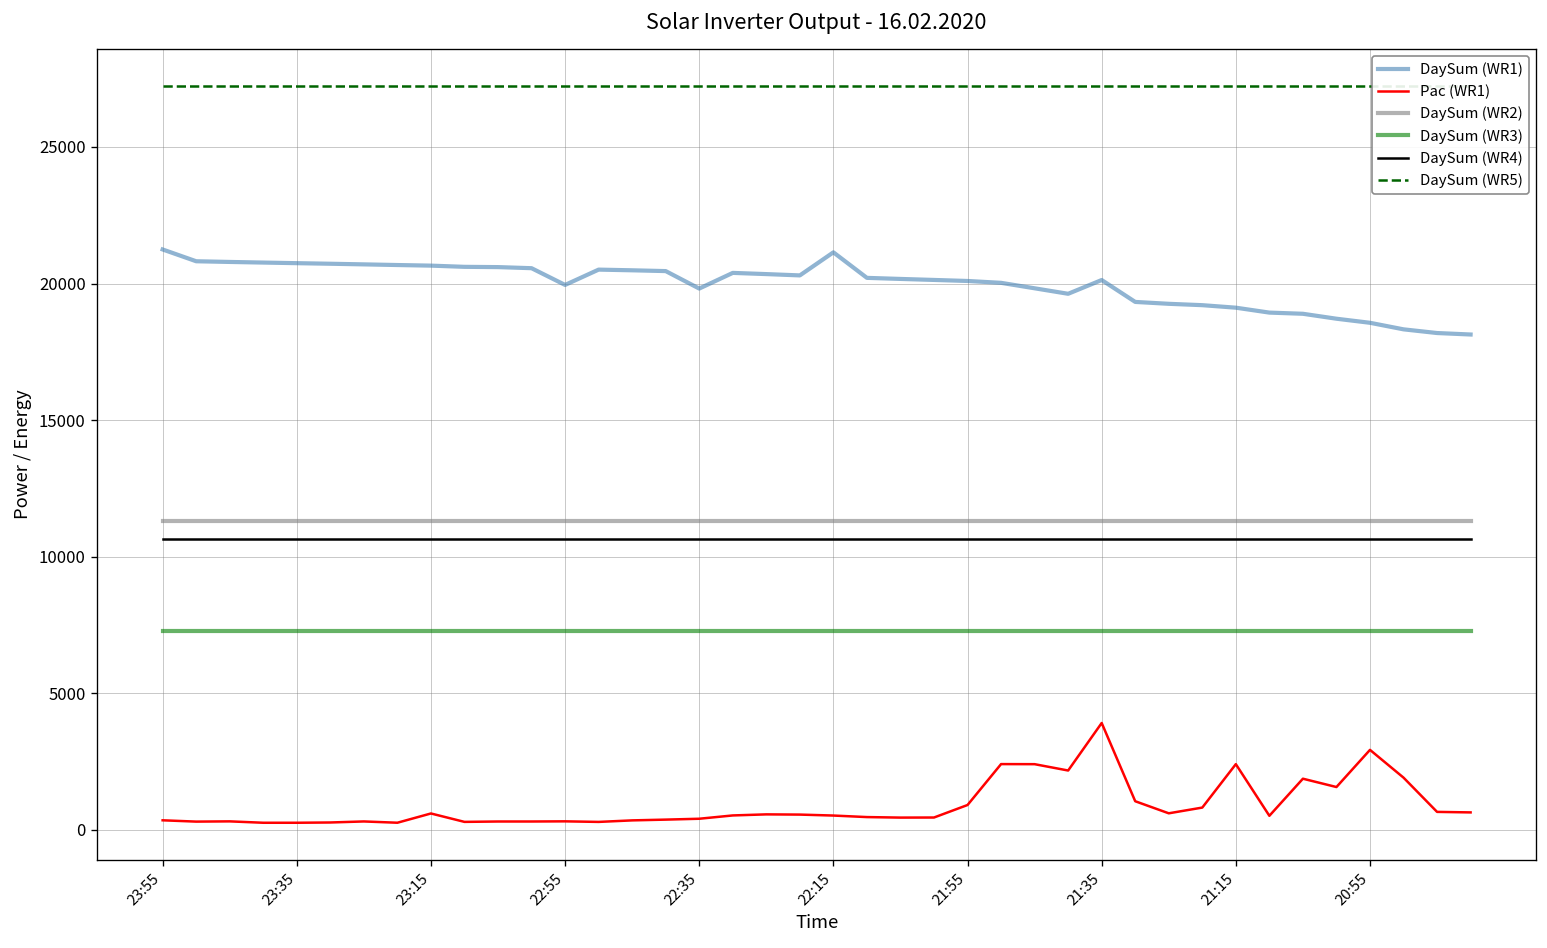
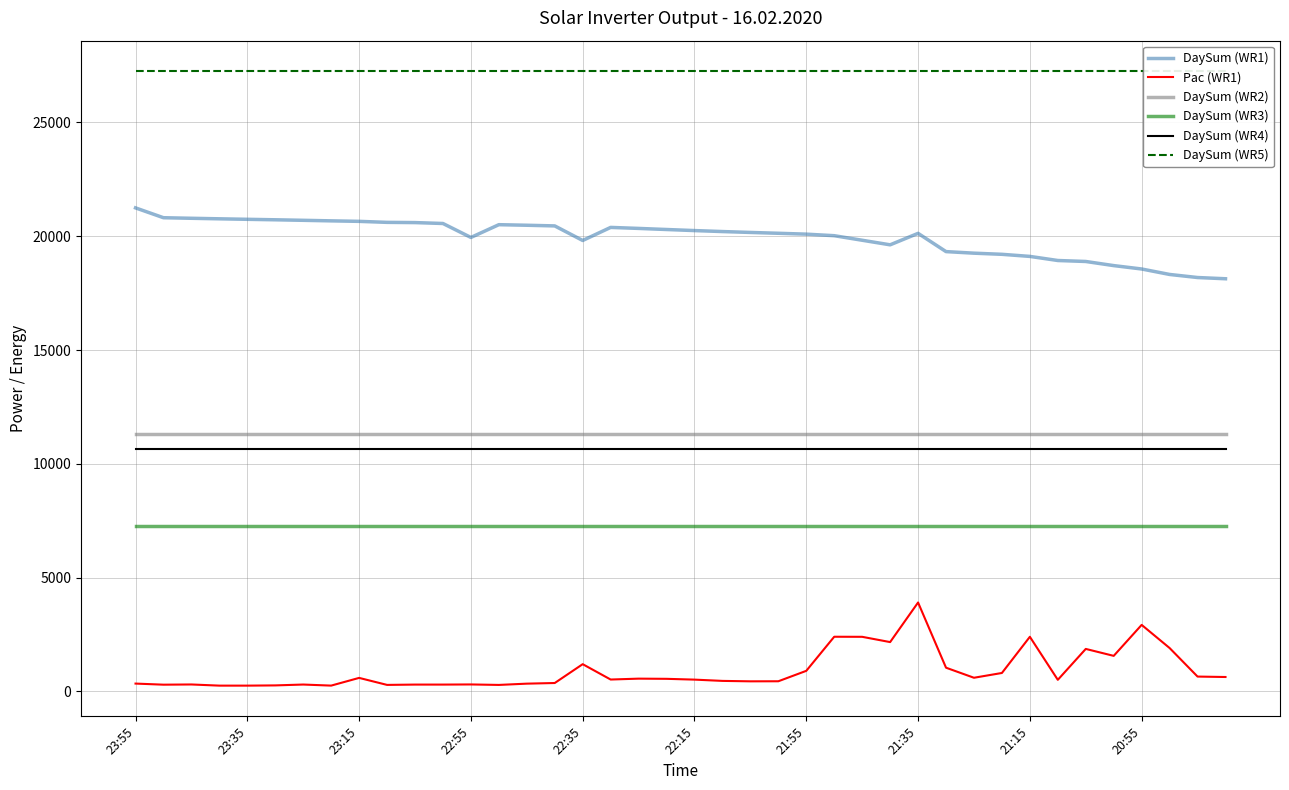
Pac (WR1), 22:35: 400 -> 1200
DaySum (WR1), 22:15: 21100 -> 20300
